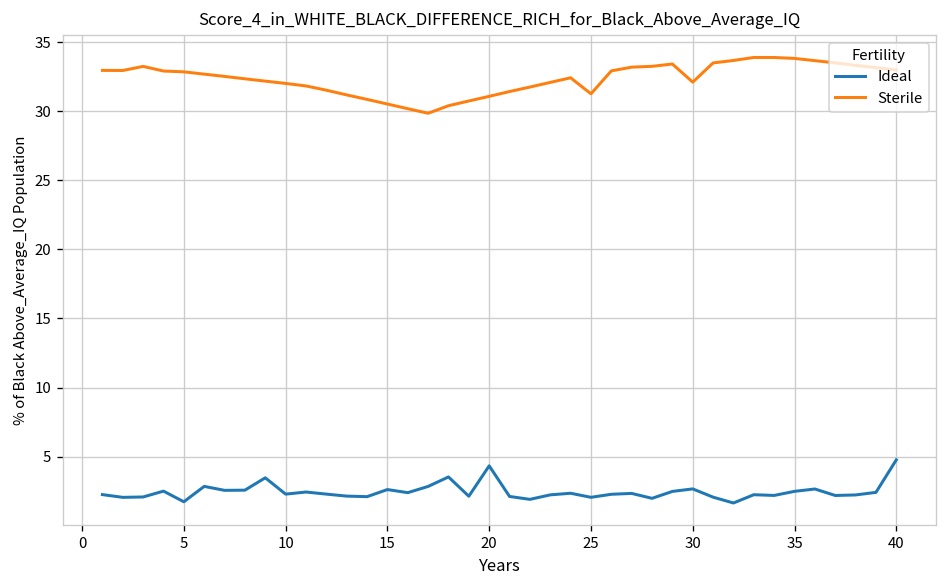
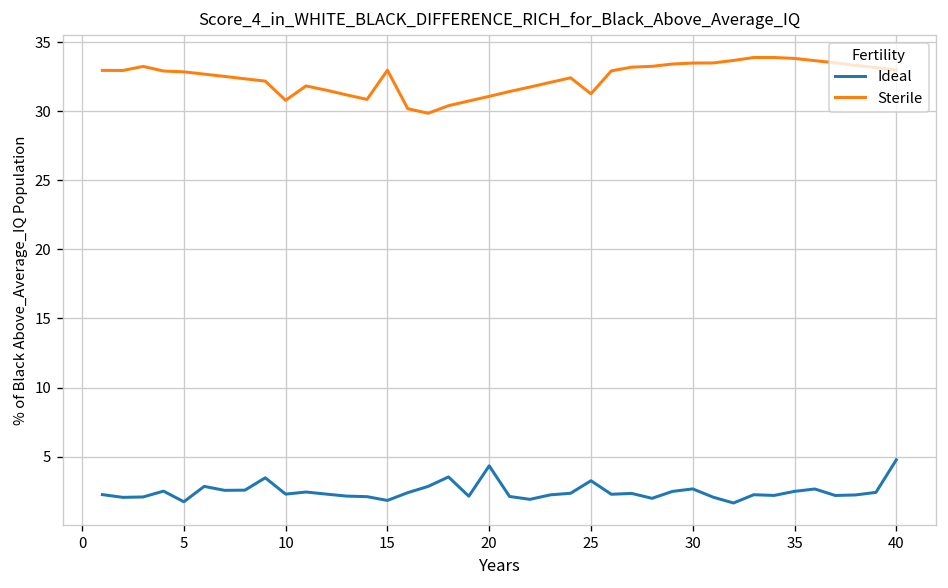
Sterile, 10: 32.0 -> 30.8
Ideal, 15: 2.6 -> 1.8
Sterile, 15: 30.5 -> 33.0
Ideal, 25: 2.1 -> 3.3
Sterile, 30: 32.1 -> 33.5
